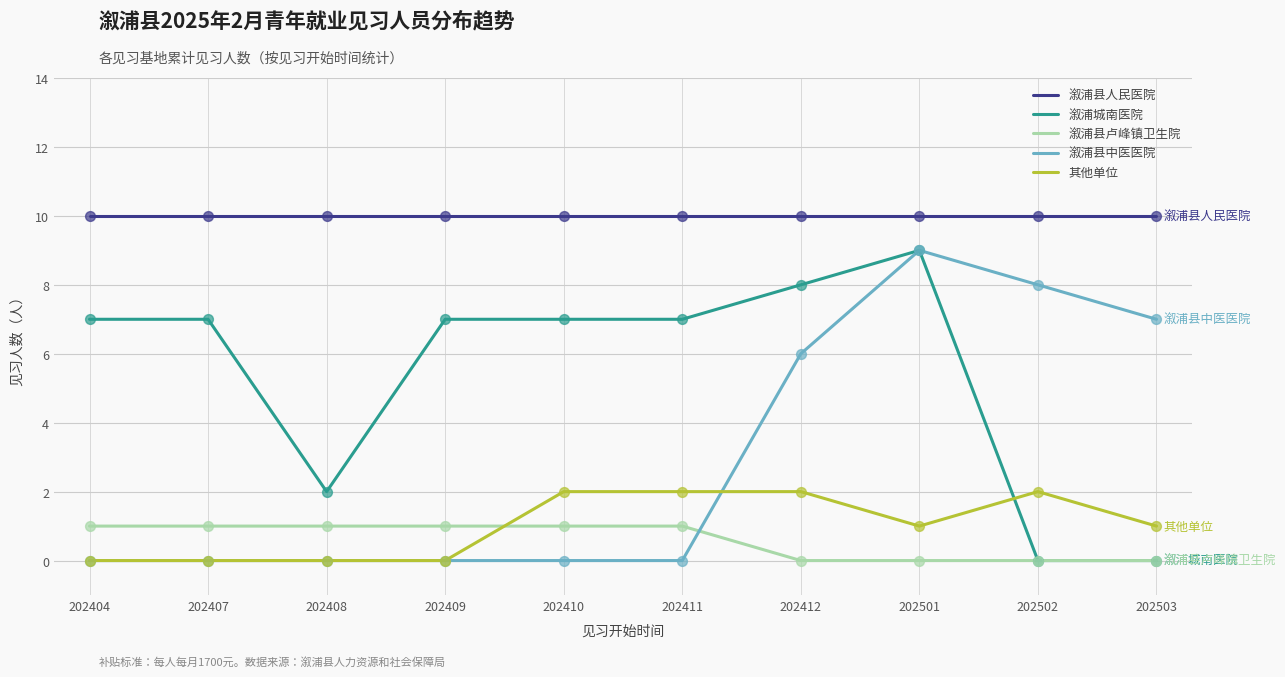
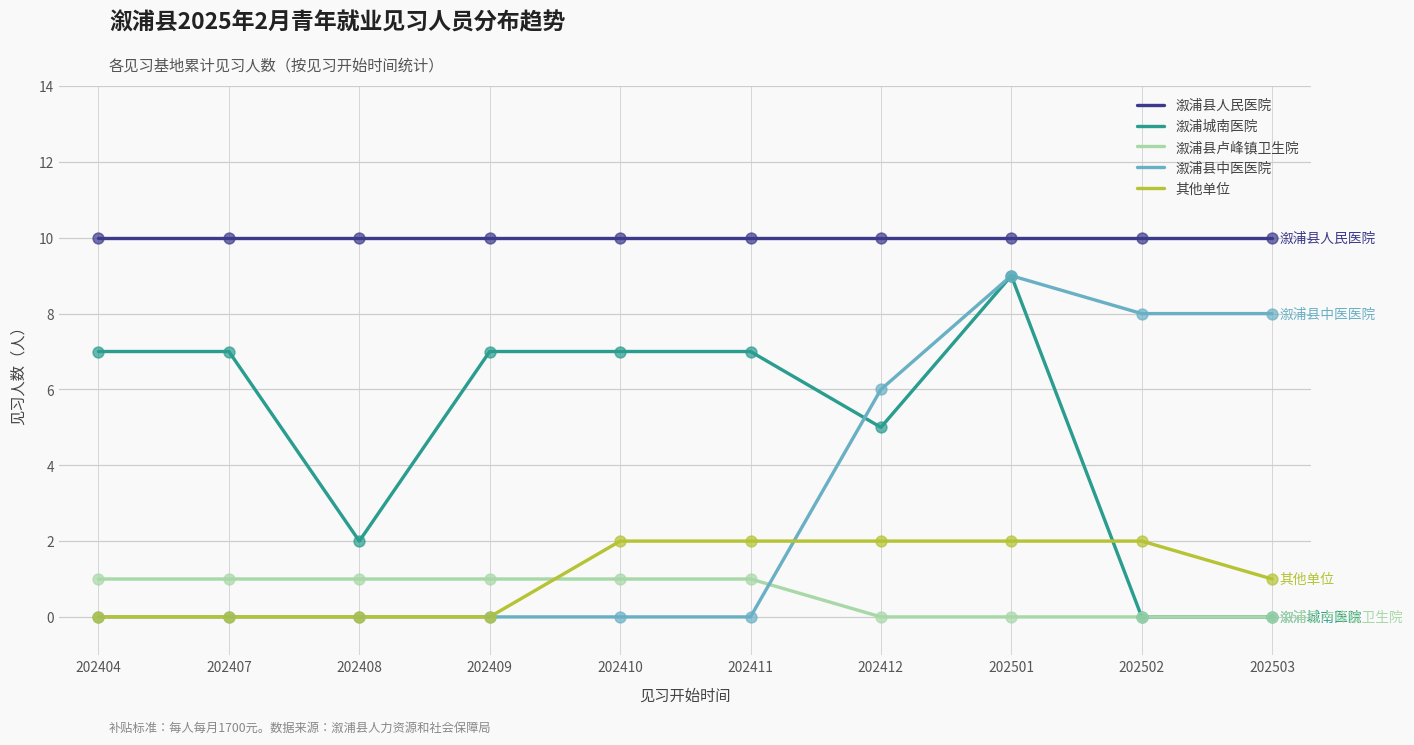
溆浦城南医院, 202412: 8 -> 5
其他单位, 202501: 1 -> 2
溆浦县中医医院, 202503: 7 -> 8
